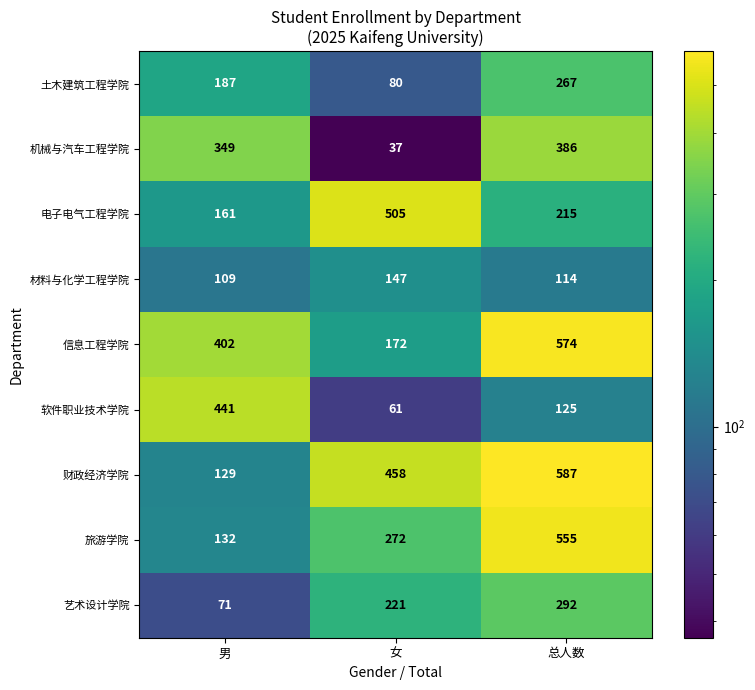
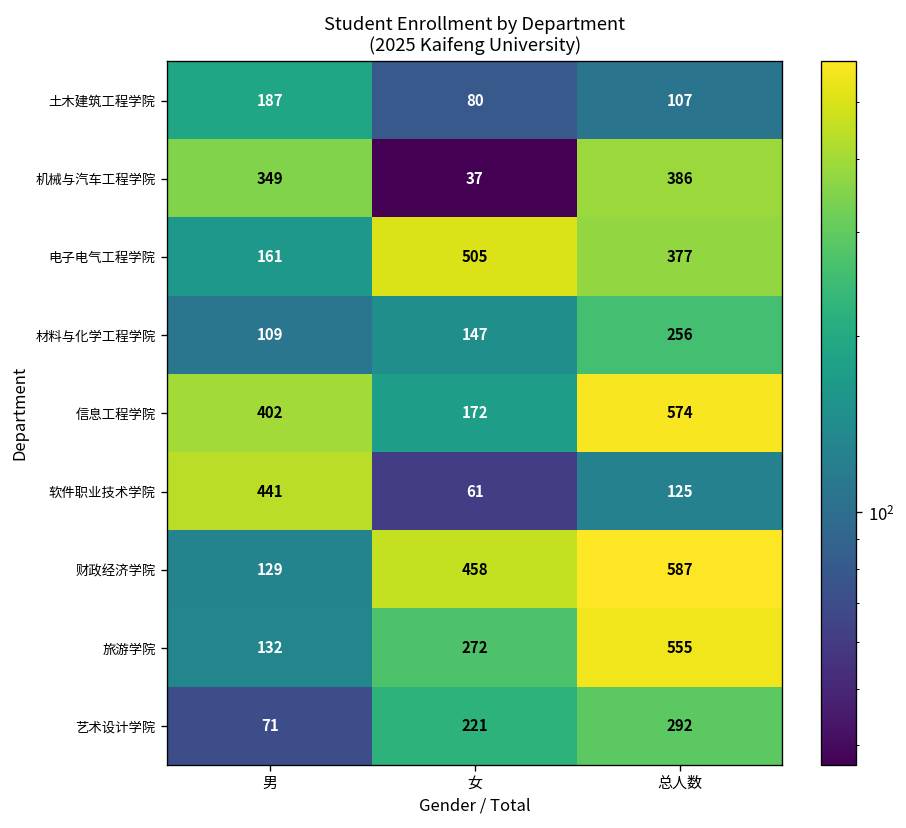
土木建筑工程学院, 总人数: 267 -> 107
电子电气工程学院, 总人数: 215 -> 377
材料与化学工程学院, 总人数: 114 -> 256
